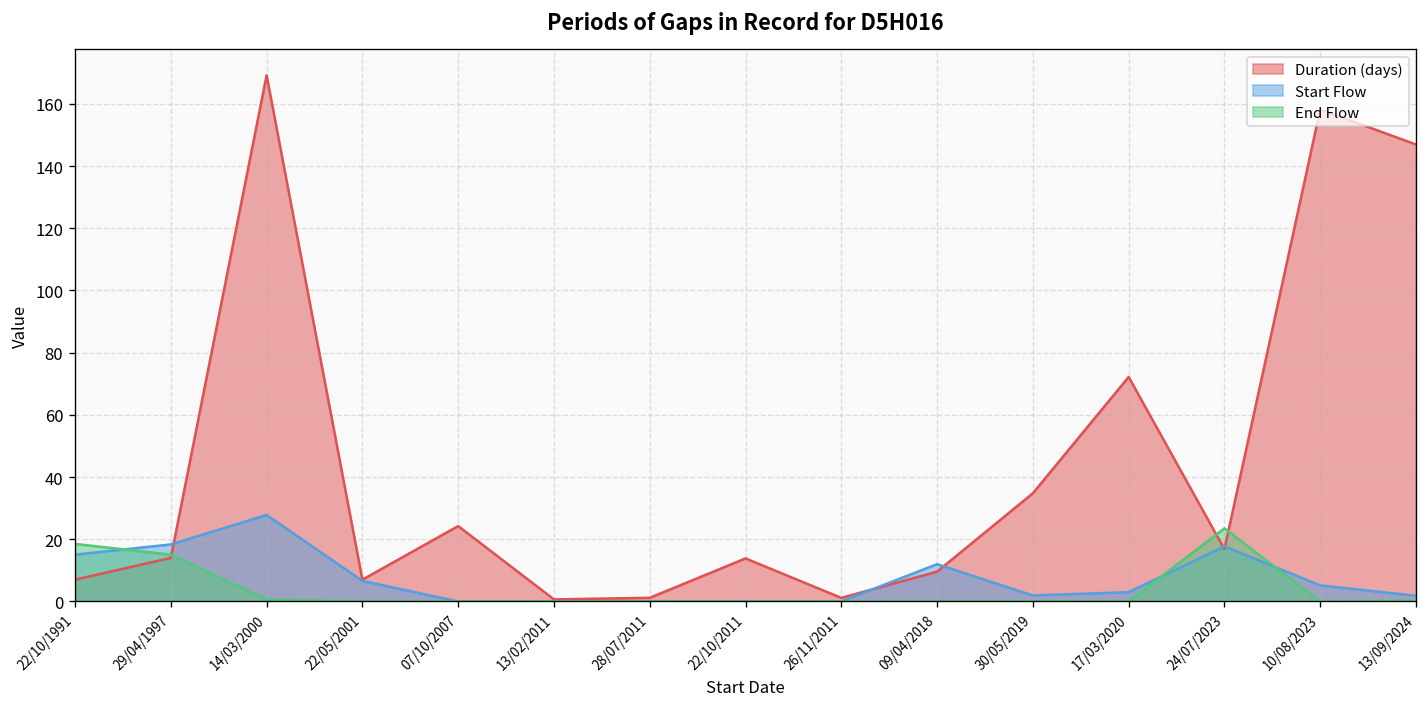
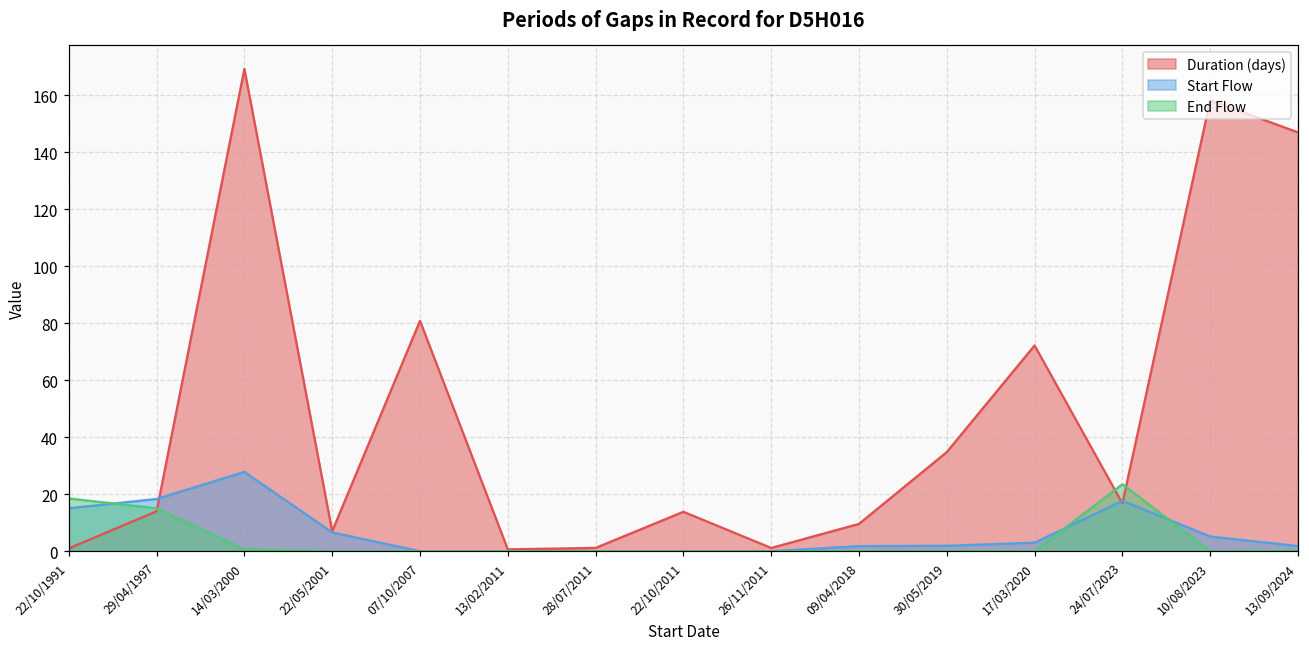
Duration (days), 22/10/1991: 7 -> 1
Duration (days), 07/10/2007: 24 -> 81
Start Flow, 09/04/2018: 12 -> 2
